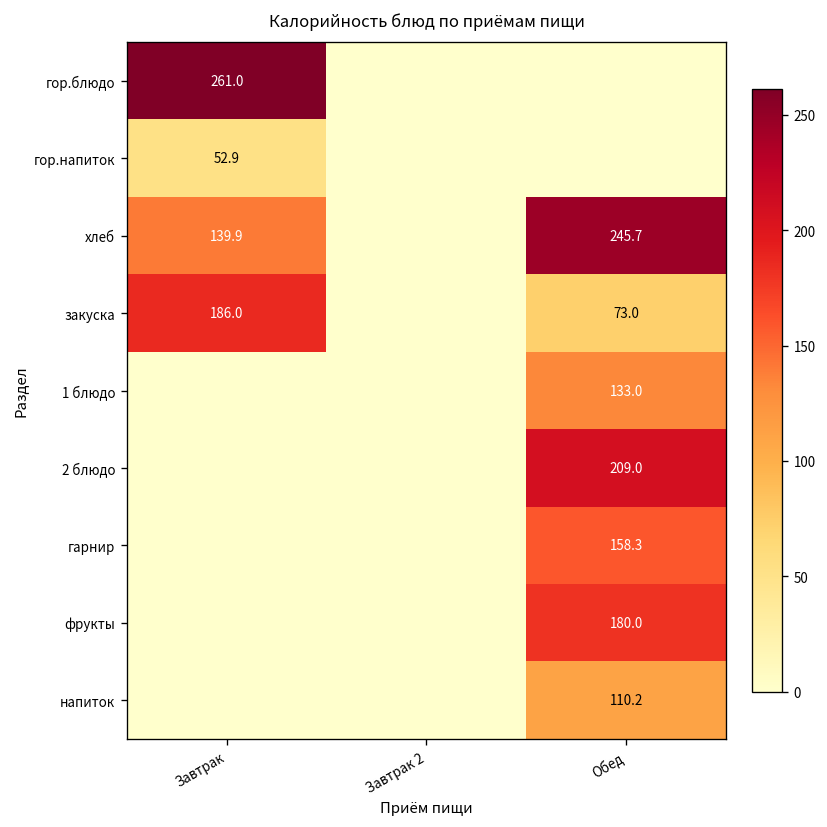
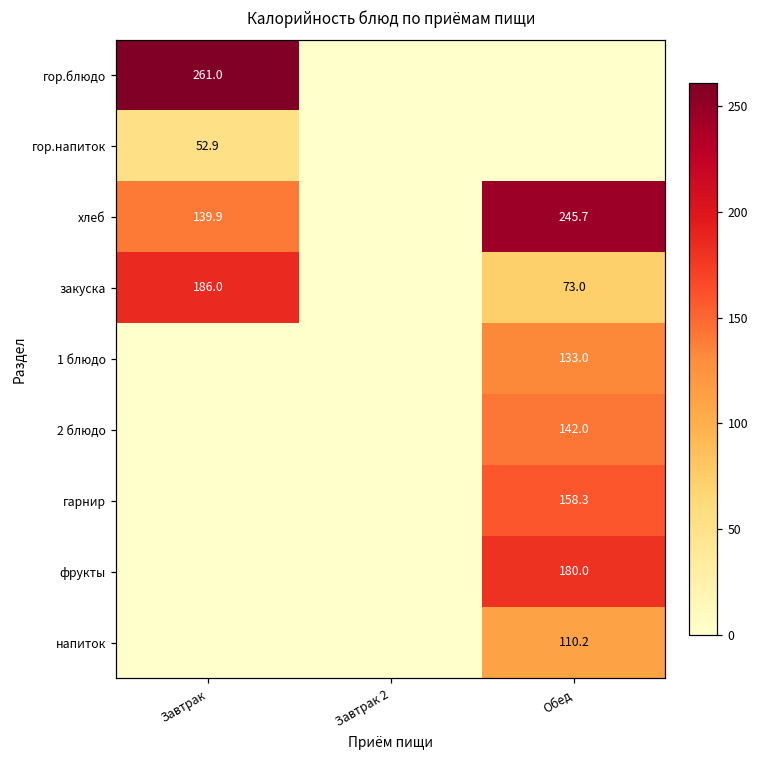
2 блюдо, Обед: 209.0 -> 142.0
